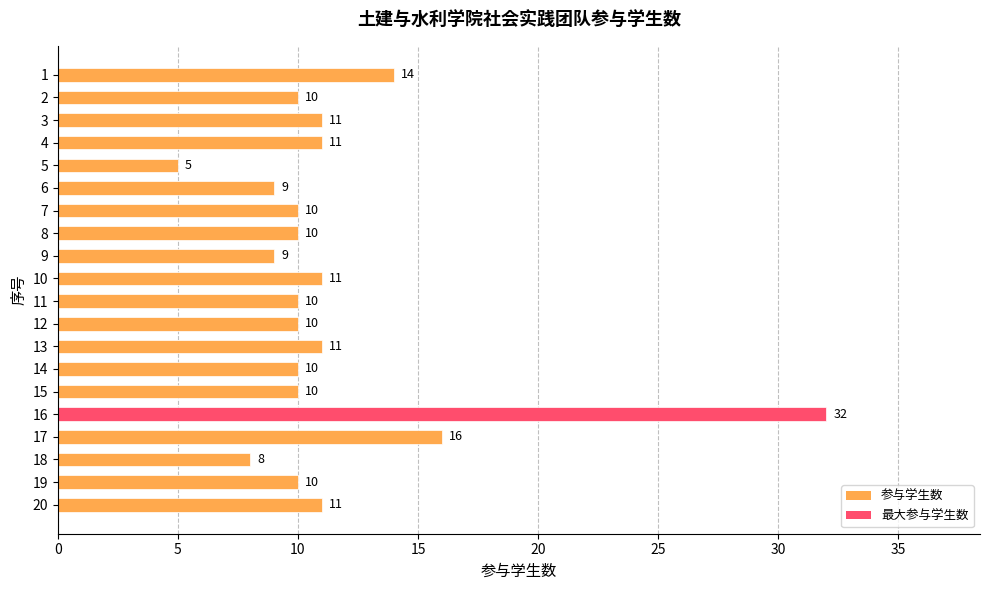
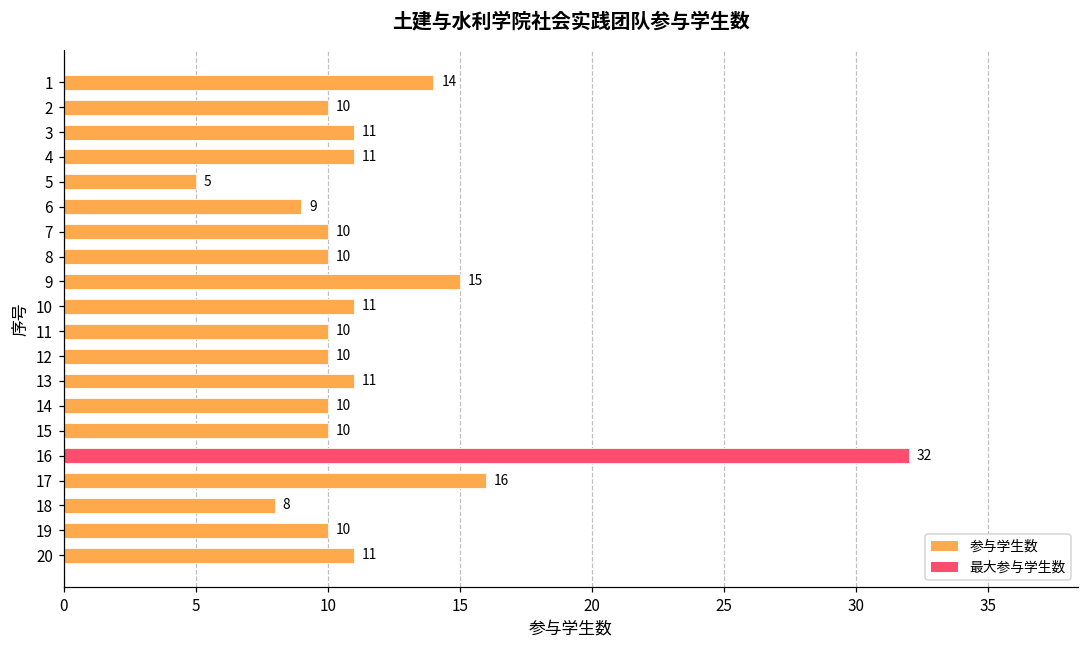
9: 9 -> 15
